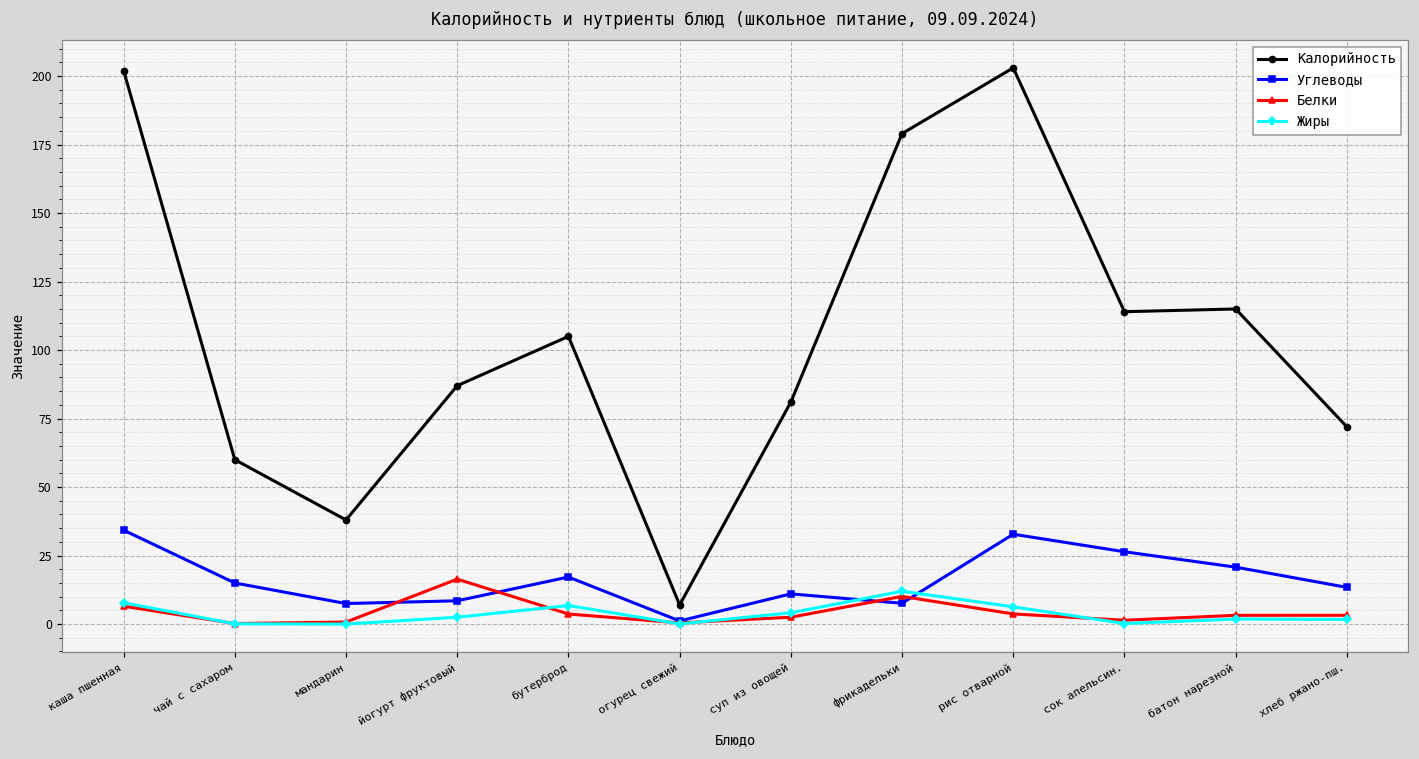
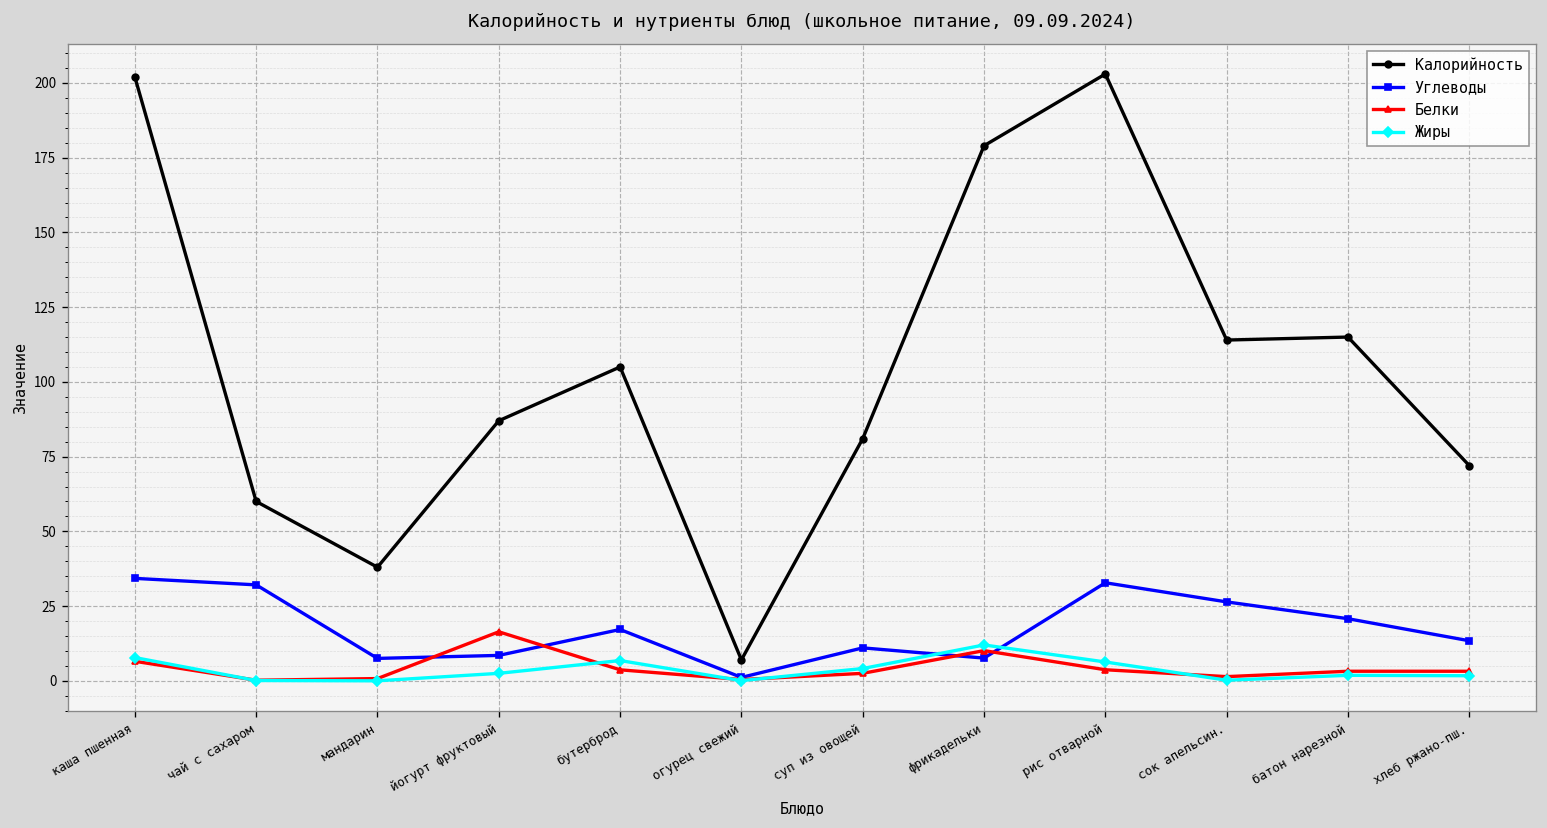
Углеводы, чай с сахаром: 15 -> 32
